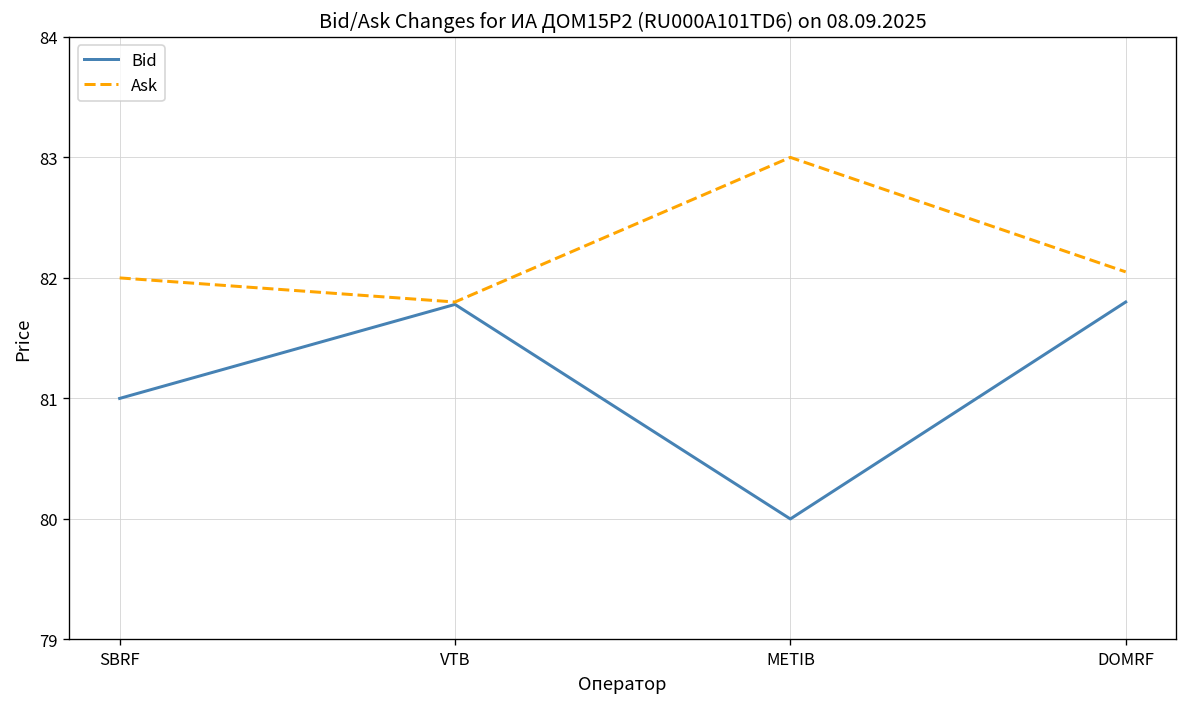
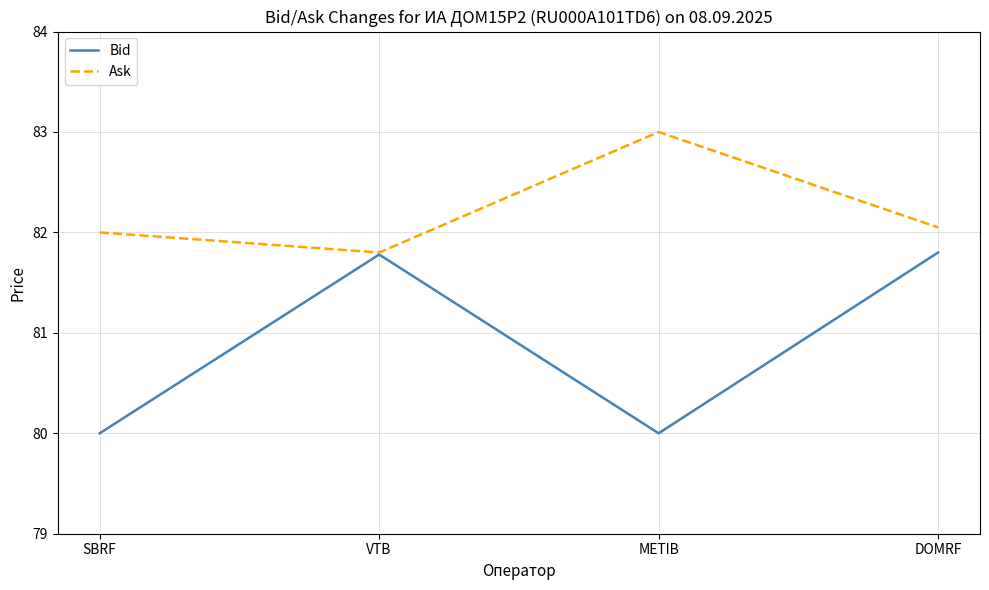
Bid, SBRF: 81 -> 80
